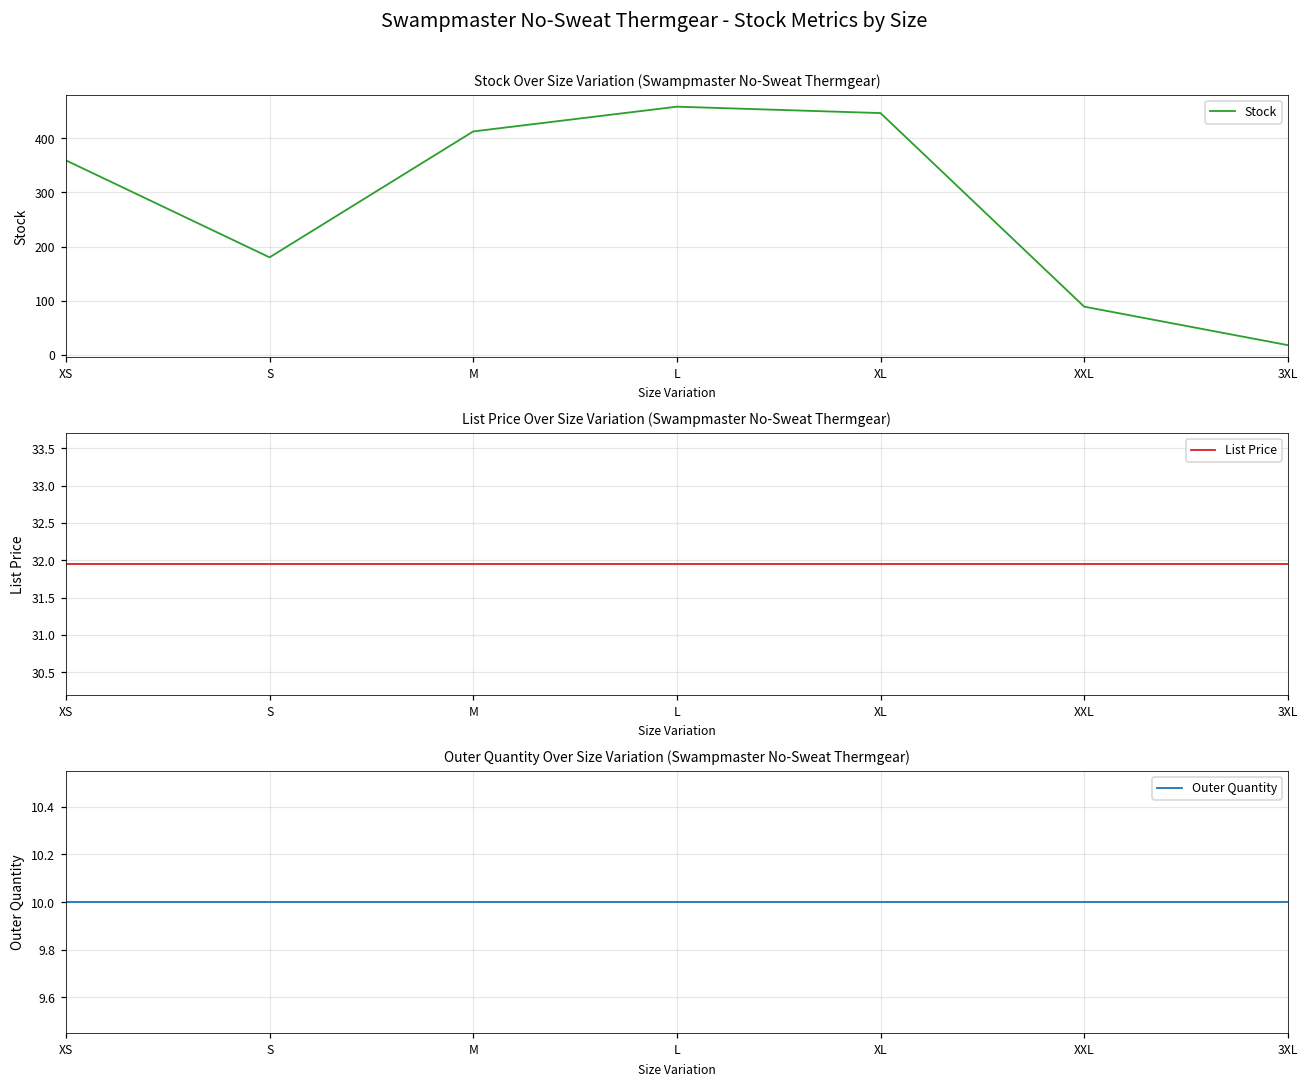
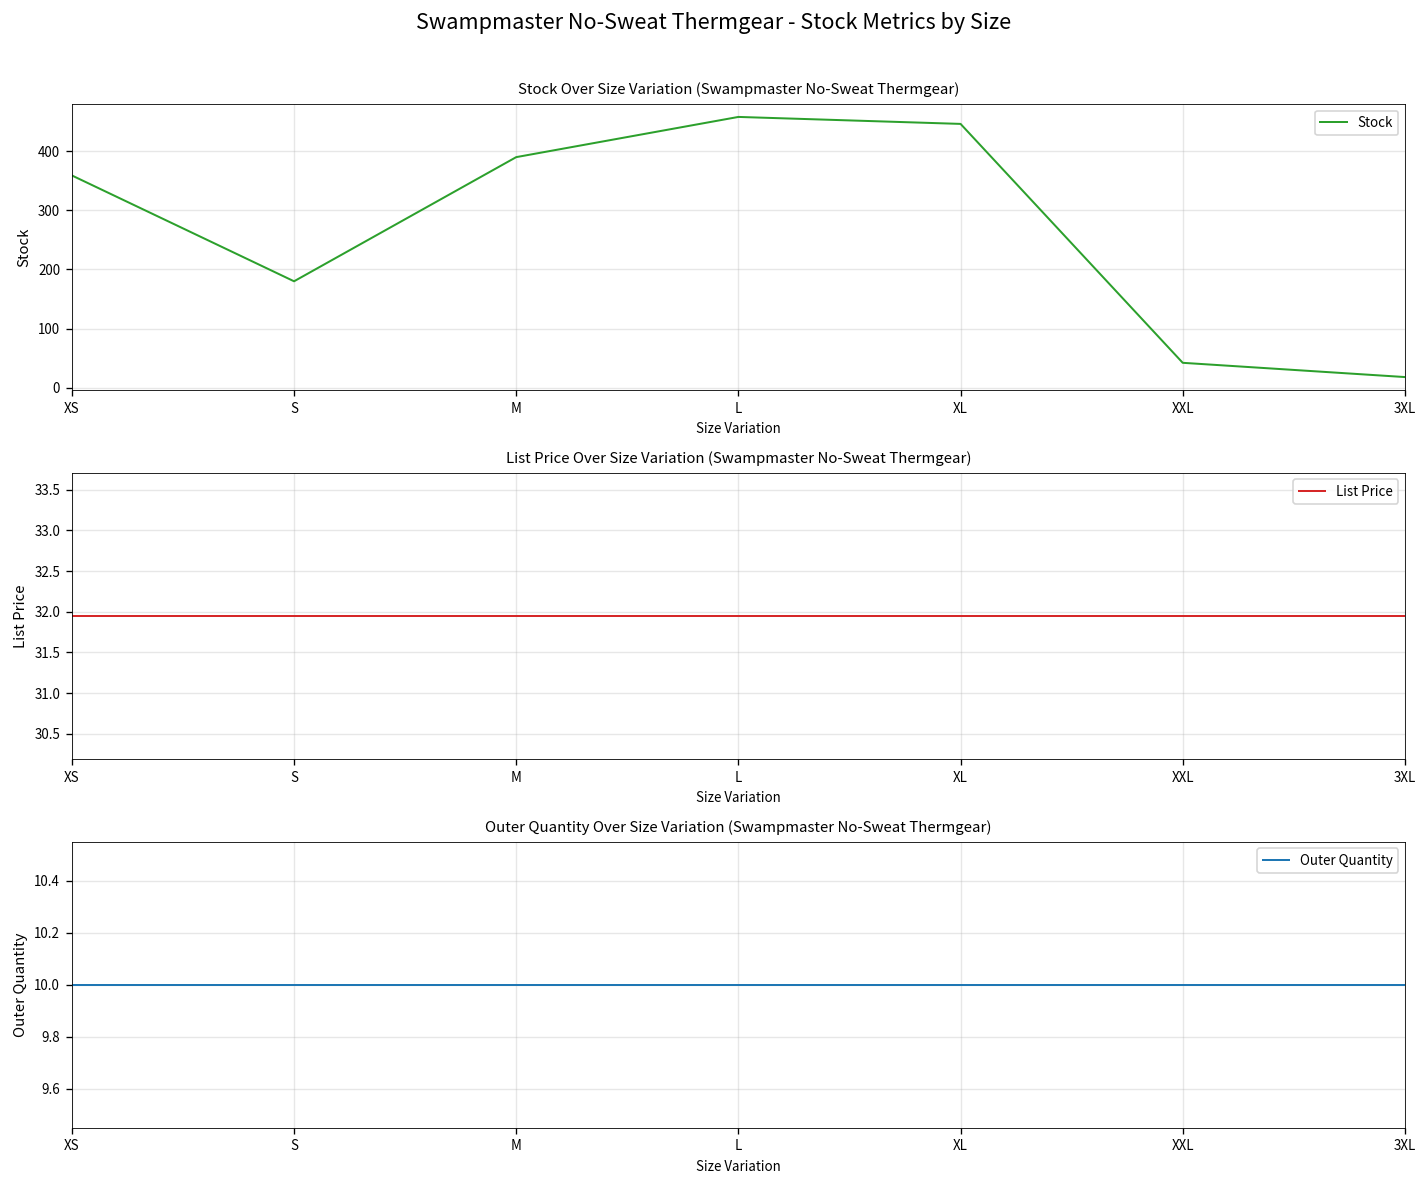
Stock Over Size Variation (Swampmaster No-Sweat Thermgear), M: 410 -> 390
Stock Over Size Variation (Swampmaster No-Sweat Thermgear), XXL: 90 -> 40
